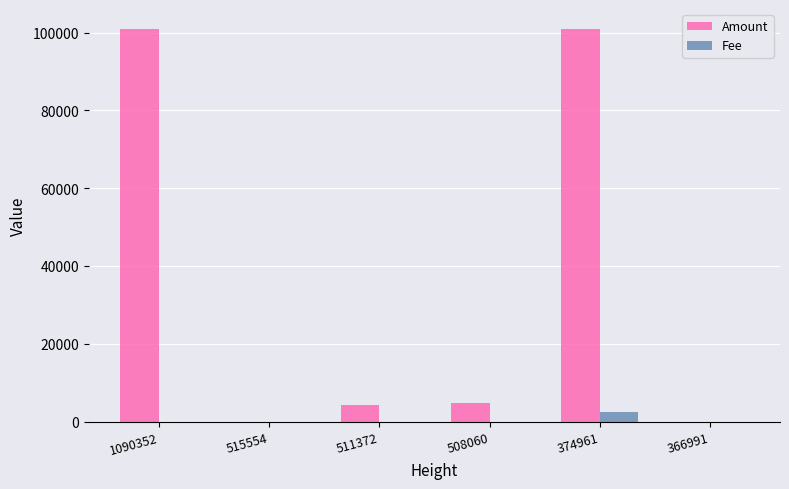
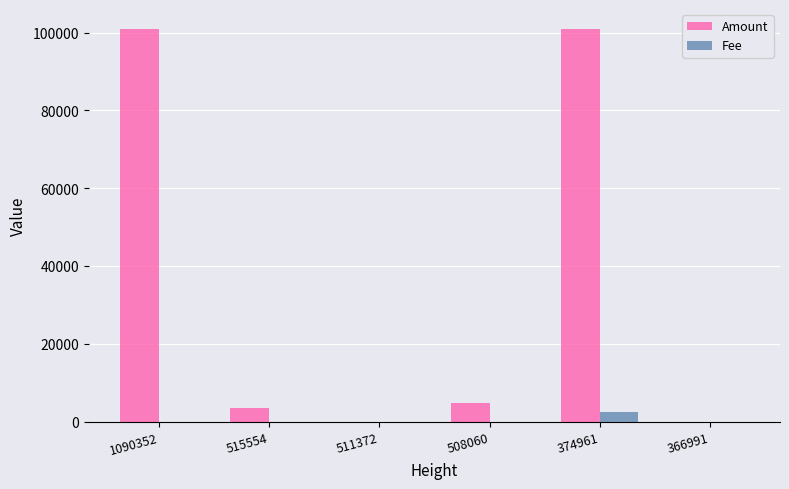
Amount, 515554: 0 -> 3000
Amount, 511372: 4000 -> 0
